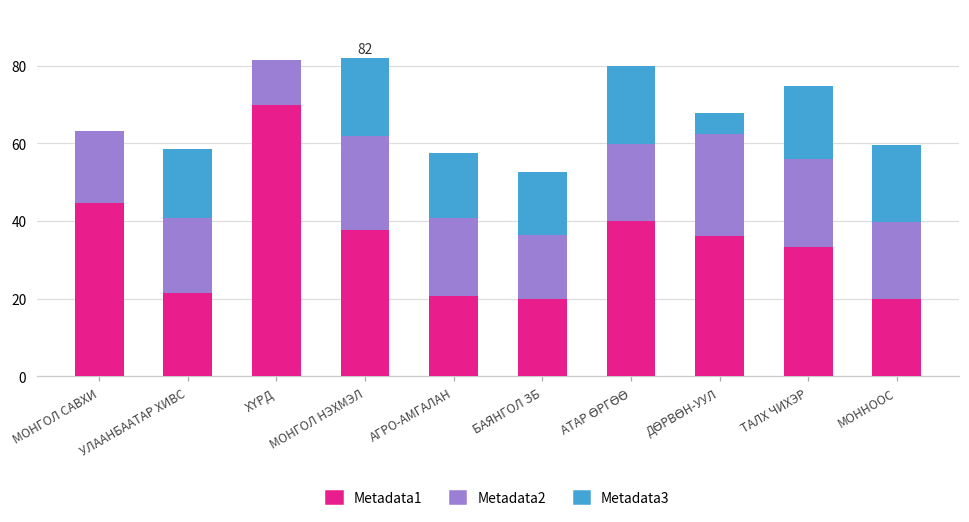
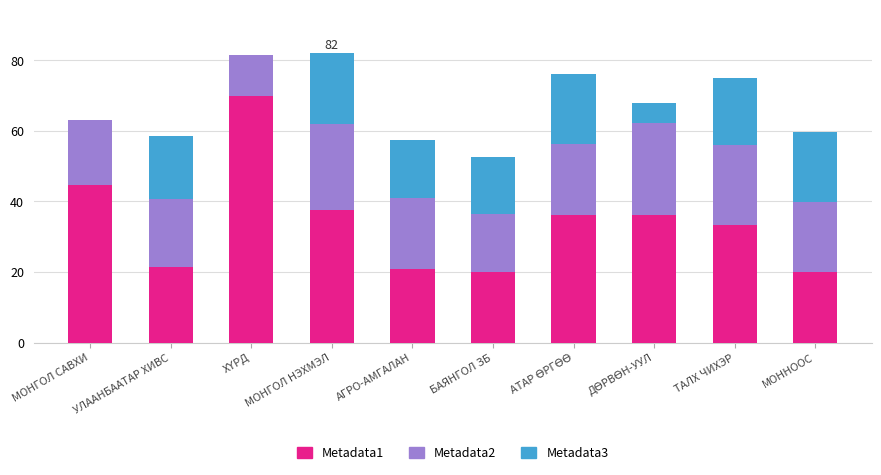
Metadata1, АТАР ӨРГӨӨ: 40 -> 36
